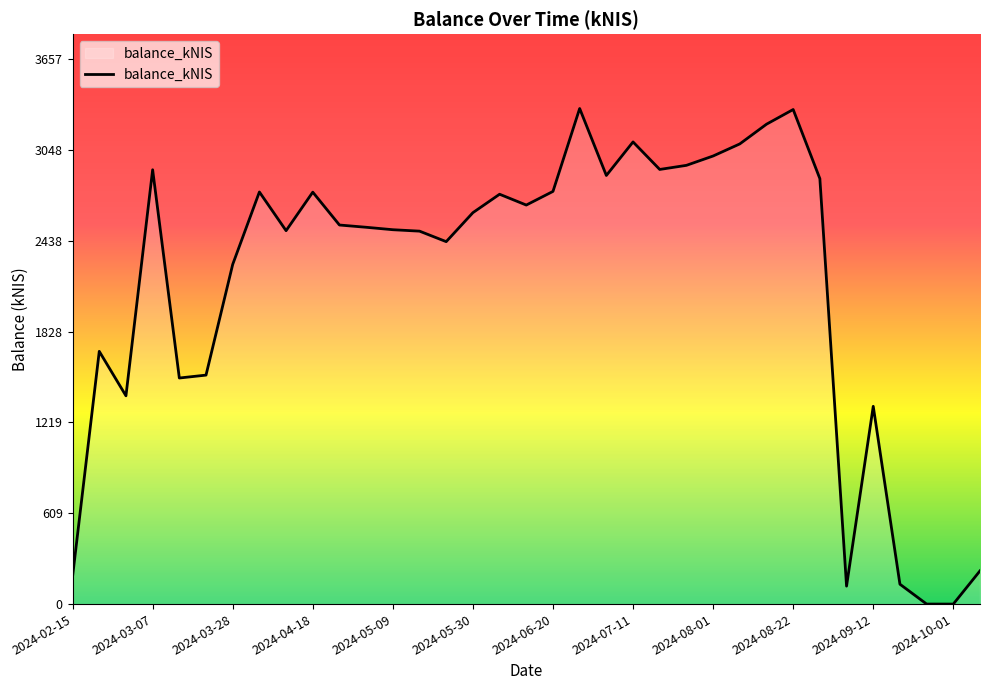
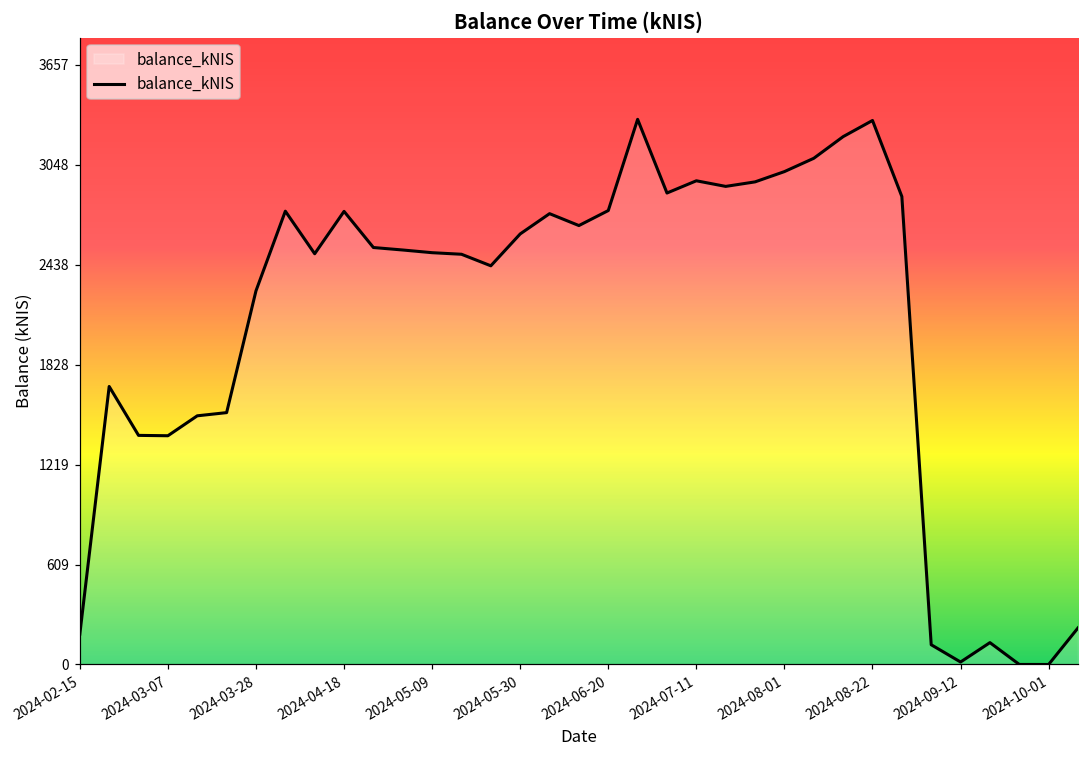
2024-03-07: 2910 -> 1400
2024-07-11: 3100 -> 2950
2024-09-12: 1330 -> 20
